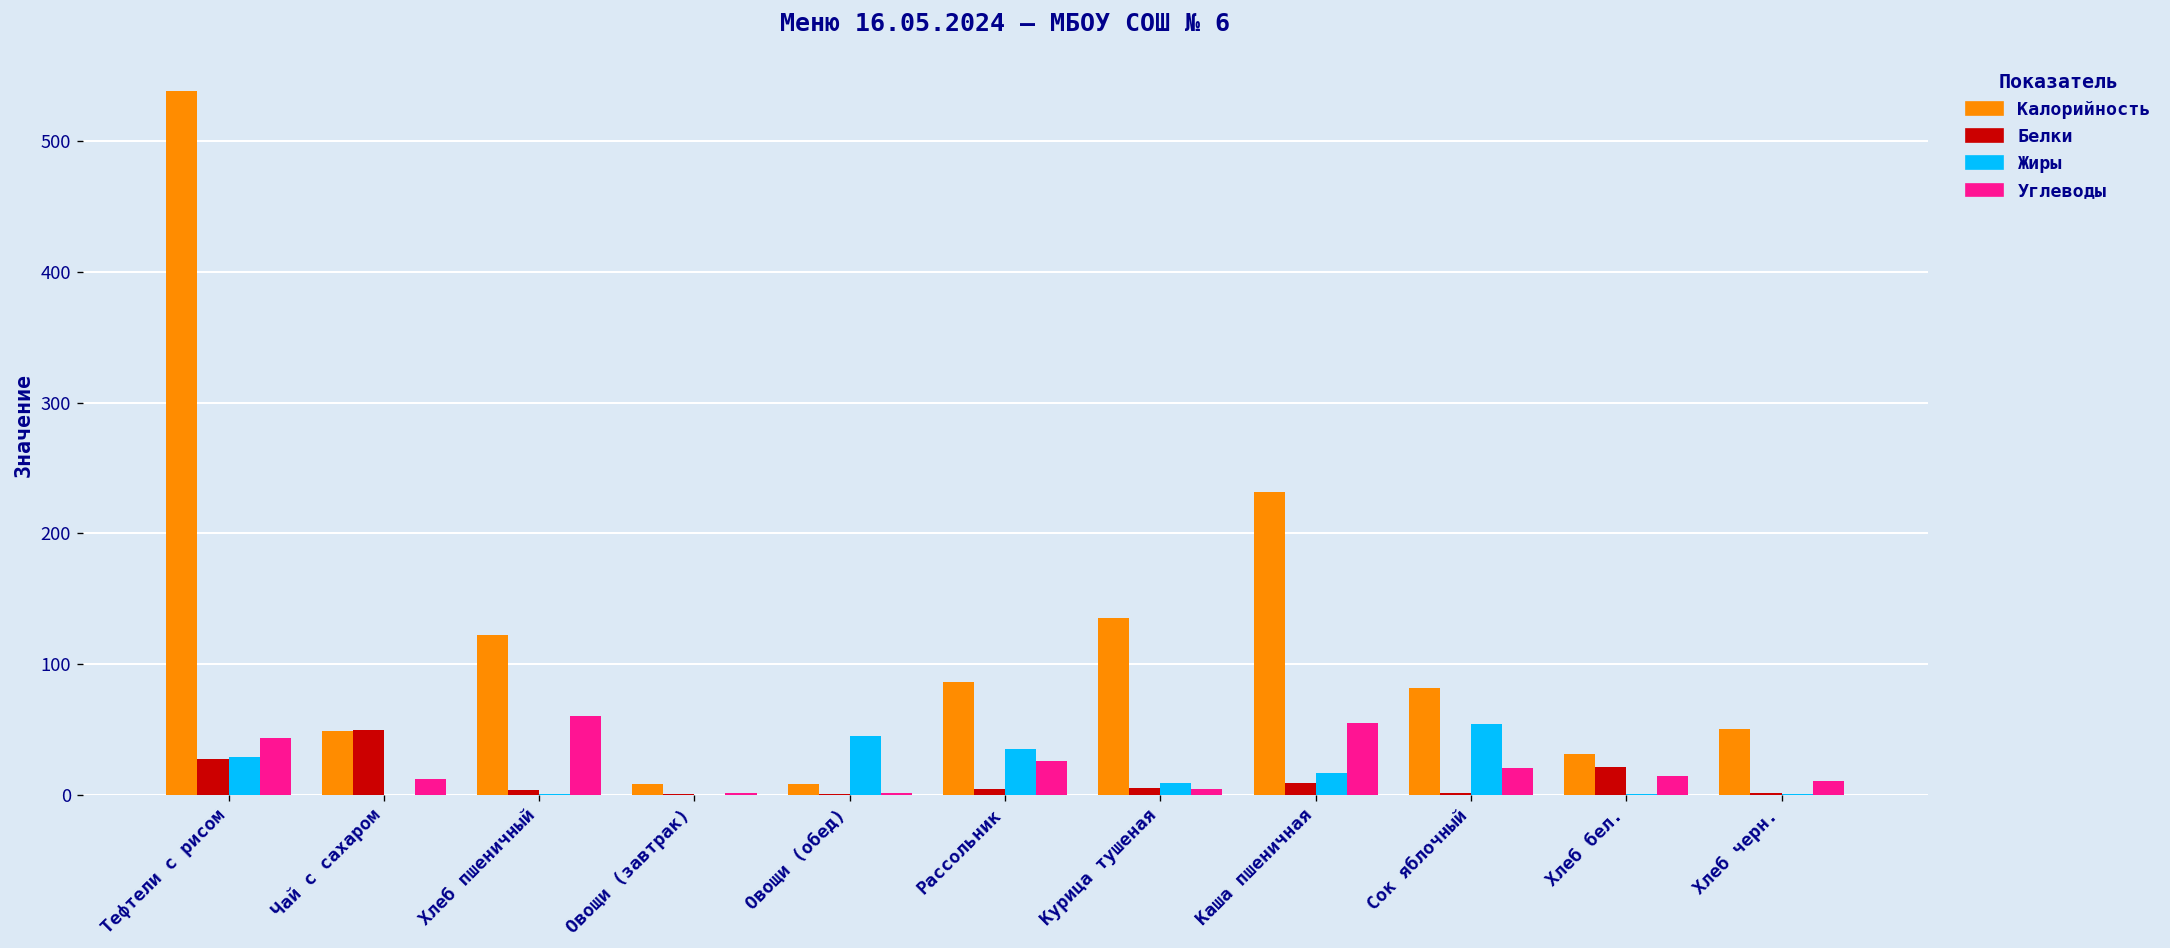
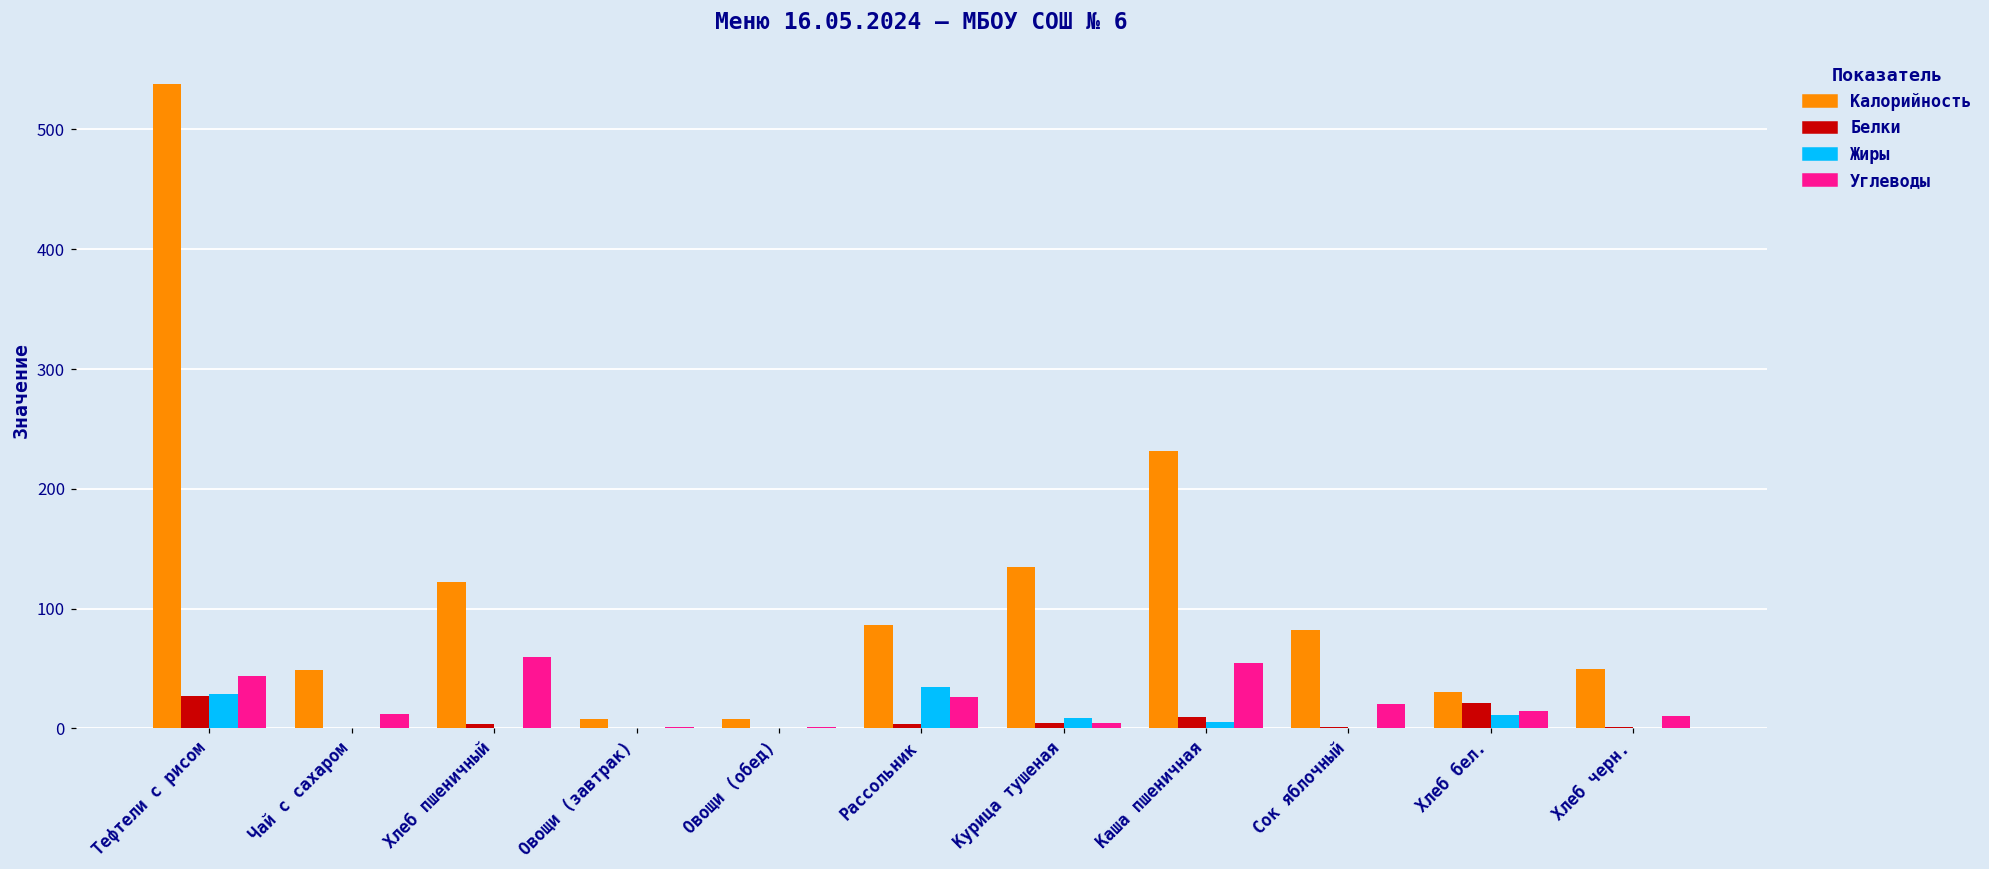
Белки, Чай с сахаром: 50 -> 0
Жиры, Овощи (обед): 45 -> 0
Жиры, Каша пшеничная: 16 -> 5
Жиры, Сок яблочный: 54 -> 0
Жиры, Хлеб бел.: 0 -> 11
